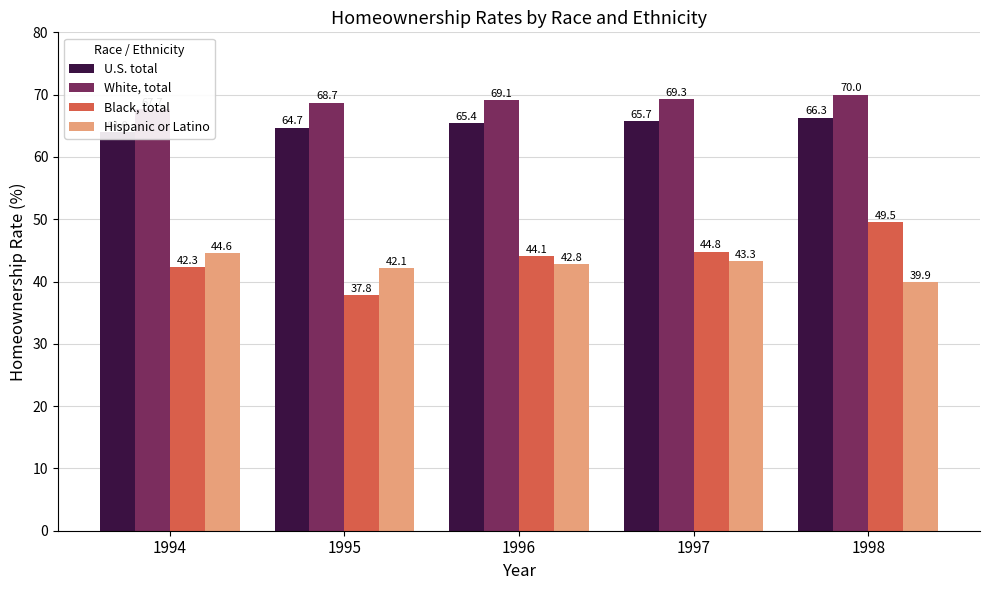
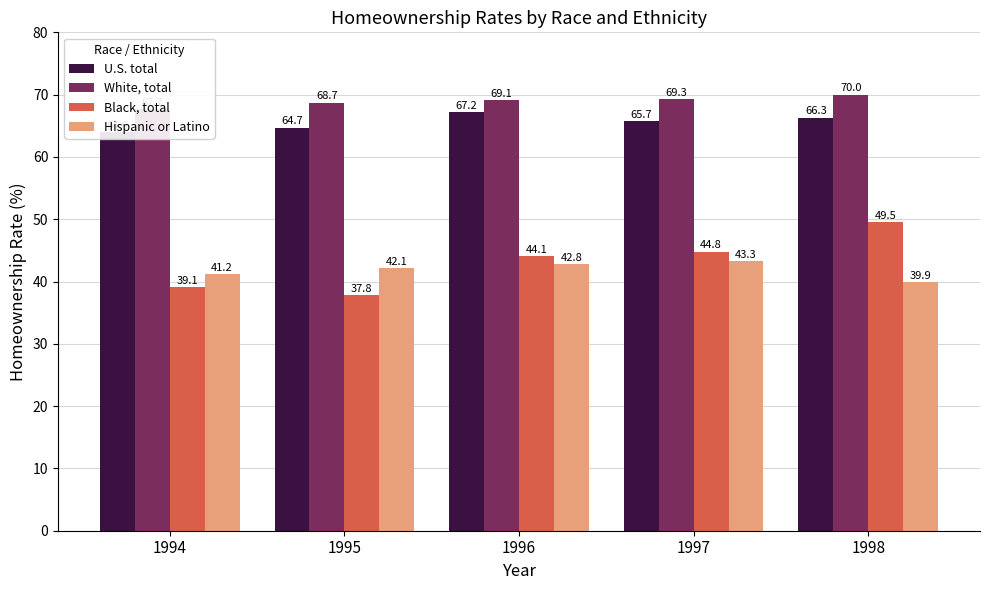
Black, total, 1994: 42.3 -> 39.1
Hispanic or Latino, 1994: 44.6 -> 41.2
U.S. total, 1996: 65.4 -> 67.2
